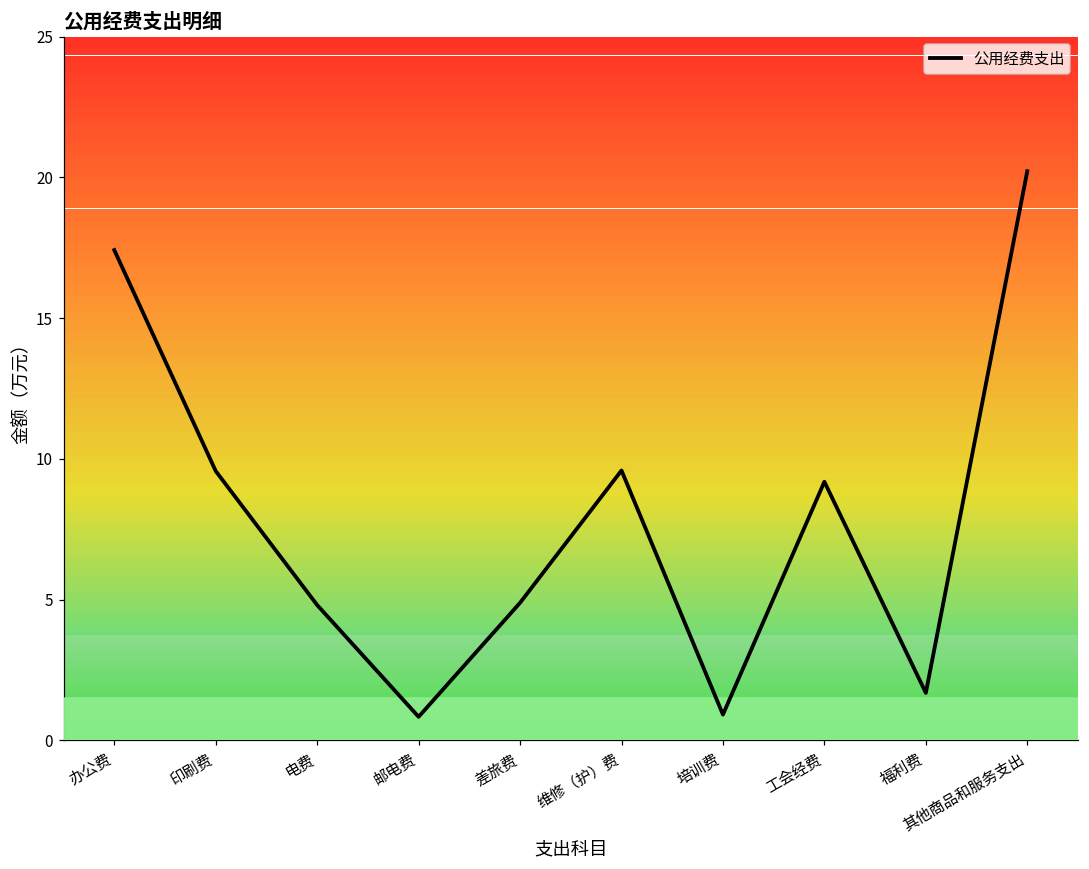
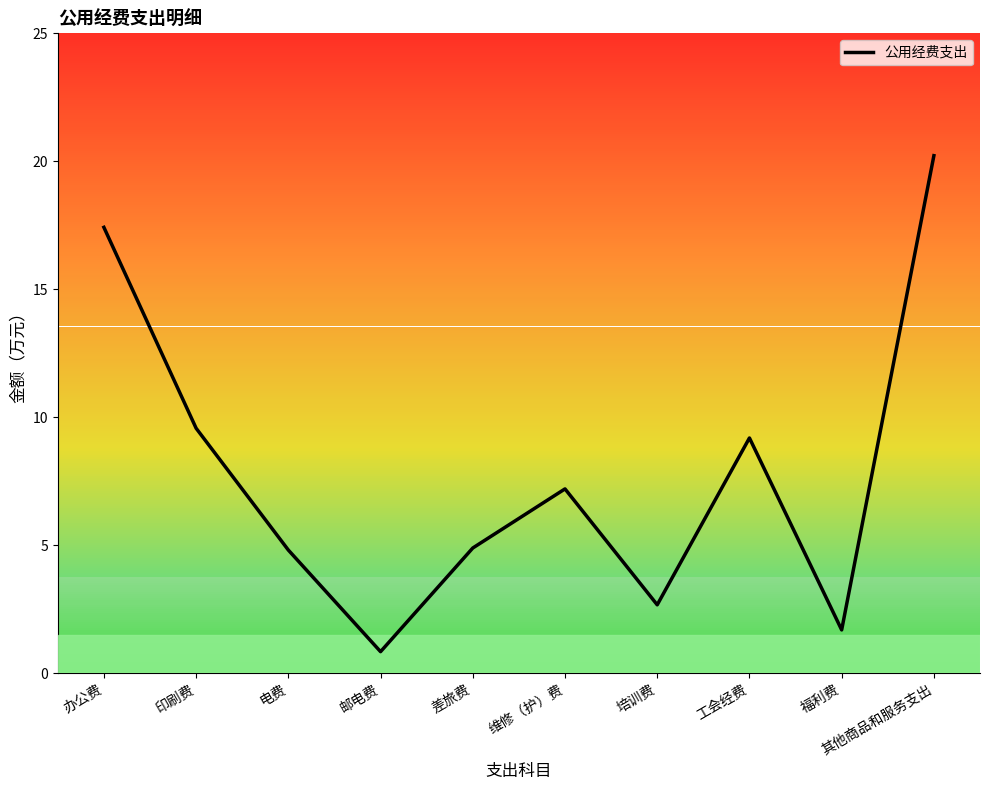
维修（护）费: 9.6 -> 7.2
培训费: 0.9 -> 2.7
